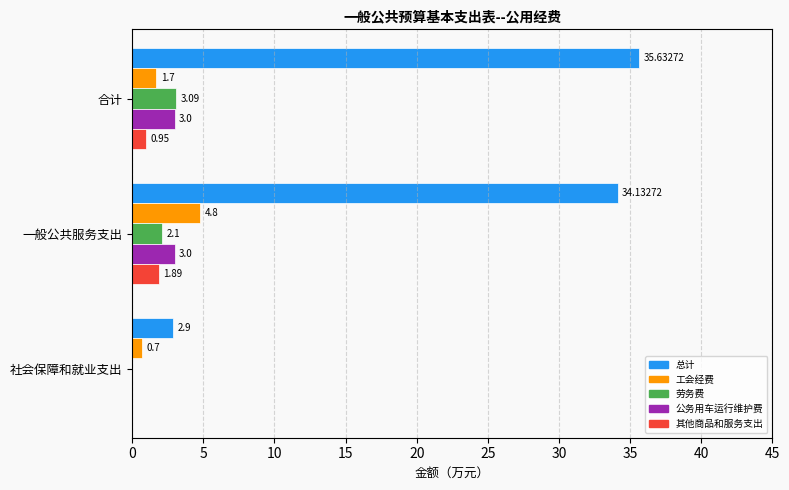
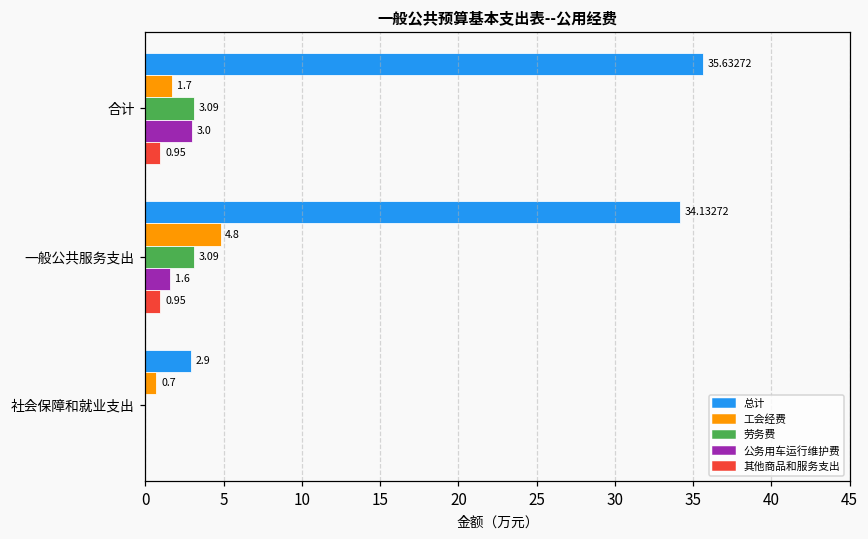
劳务费, 一般公共服务支出: 2.1 -> 3.09
公务用车运行维护费, 一般公共服务支出: 3.0 -> 1.6
其他商品和服务支出, 一般公共服务支出: 1.89 -> 0.95
